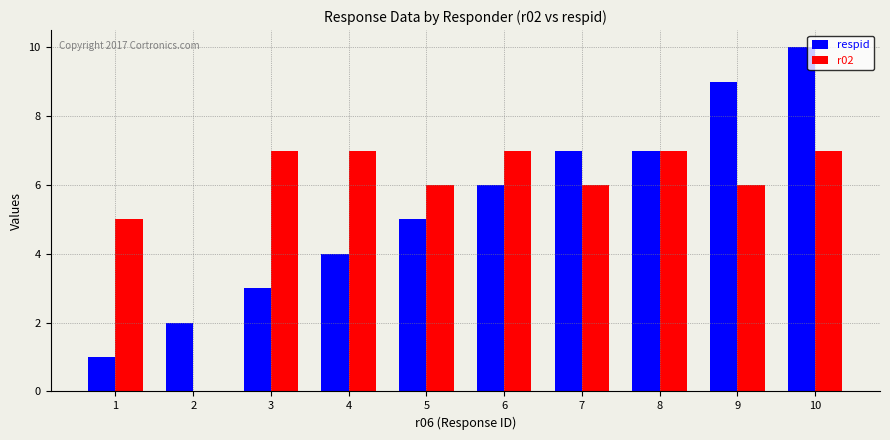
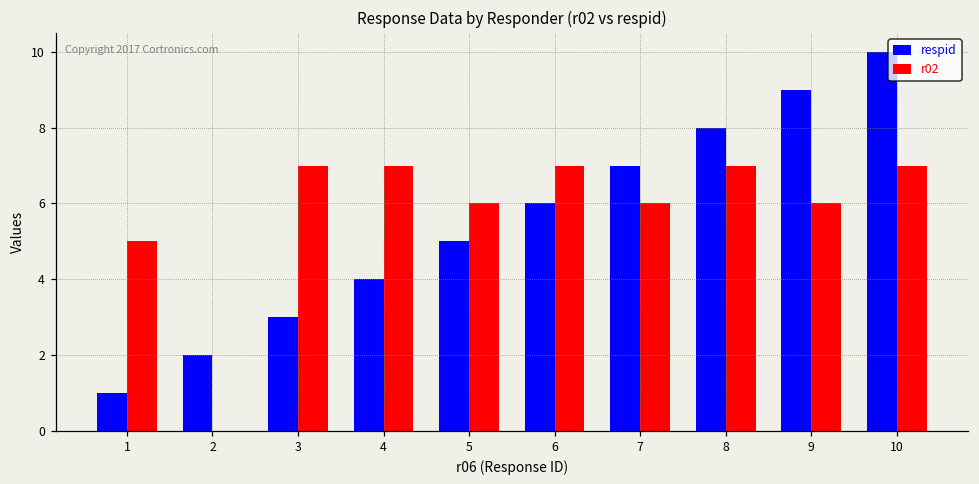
respid, 8: 7 -> 8
